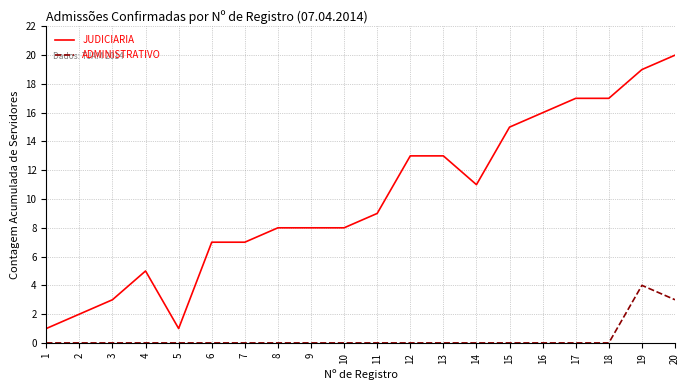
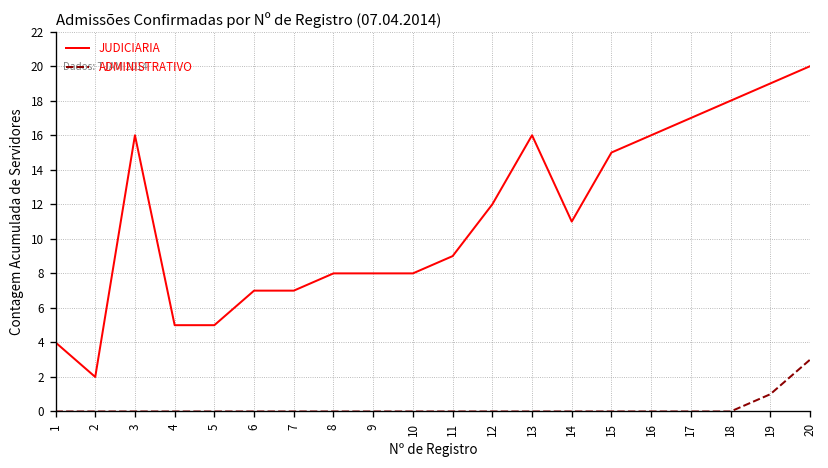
JUDICIARIA, 1: 1 -> 4
JUDICIARIA, 3: 3 -> 16
JUDICIARIA, 5: 1 -> 5
JUDICIARIA, 12: 13 -> 12
JUDICIARIA, 13: 13 -> 16
JUDICIARIA, 18: 17 -> 18
ADMINISTRATIVO, 19: 4 -> 1
